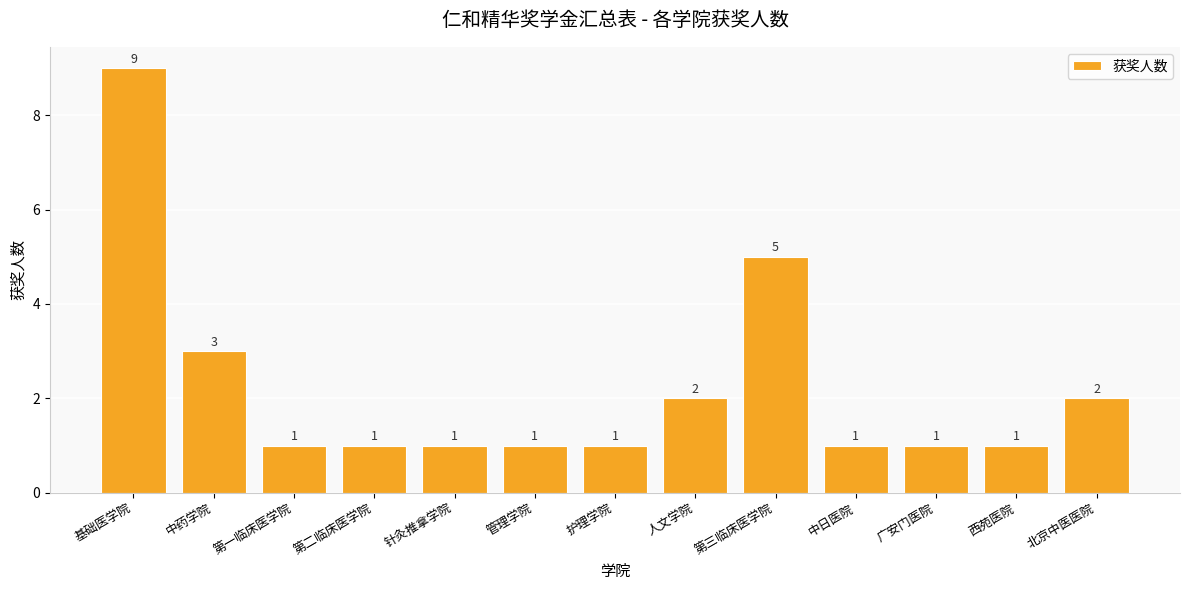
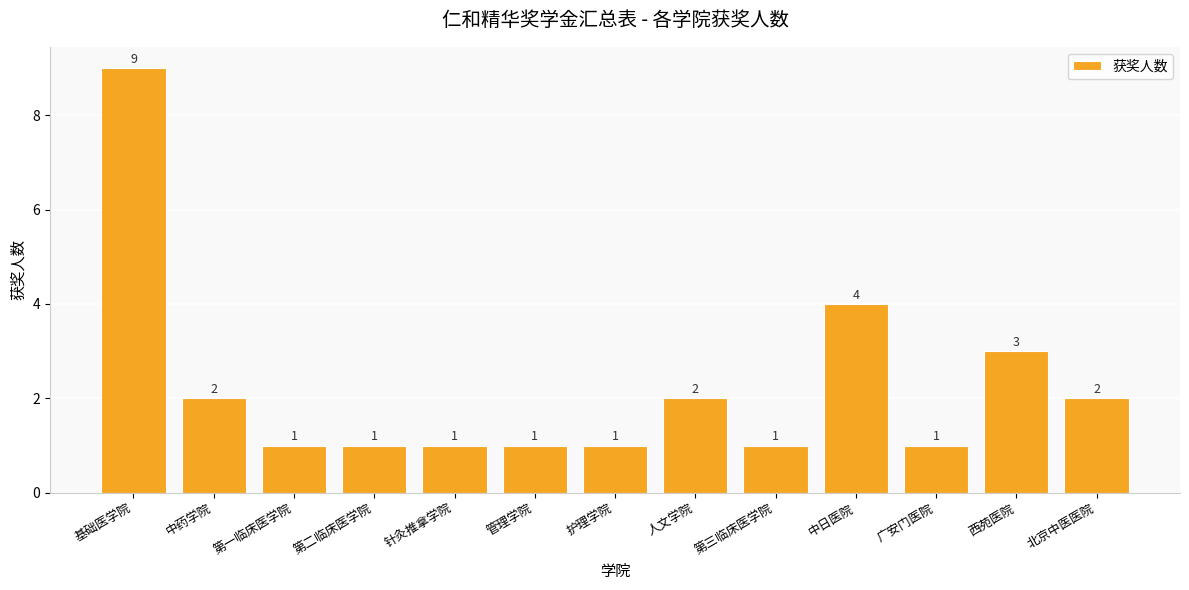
中药学院: 3 -> 2
第三临床医学院: 5 -> 1
中日医院: 1 -> 4
西苑医院: 1 -> 3
